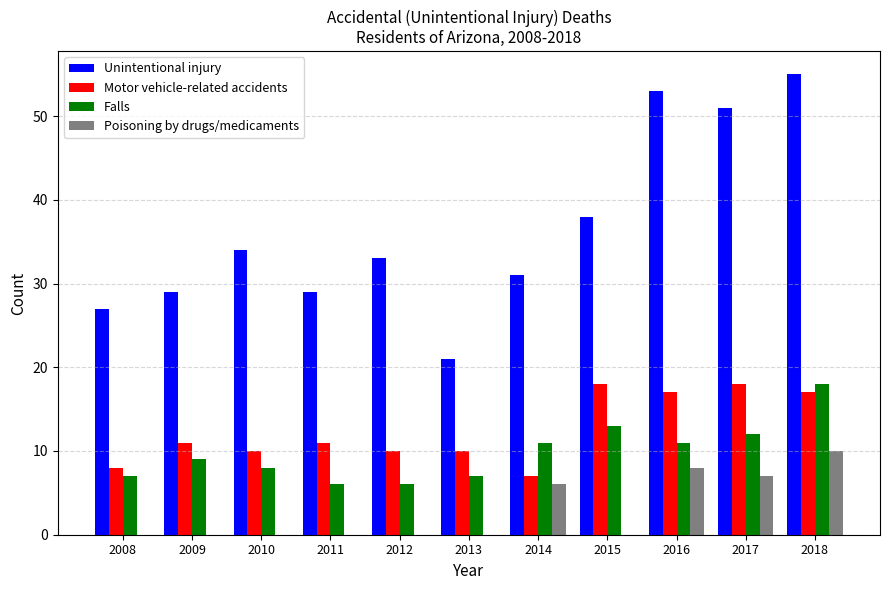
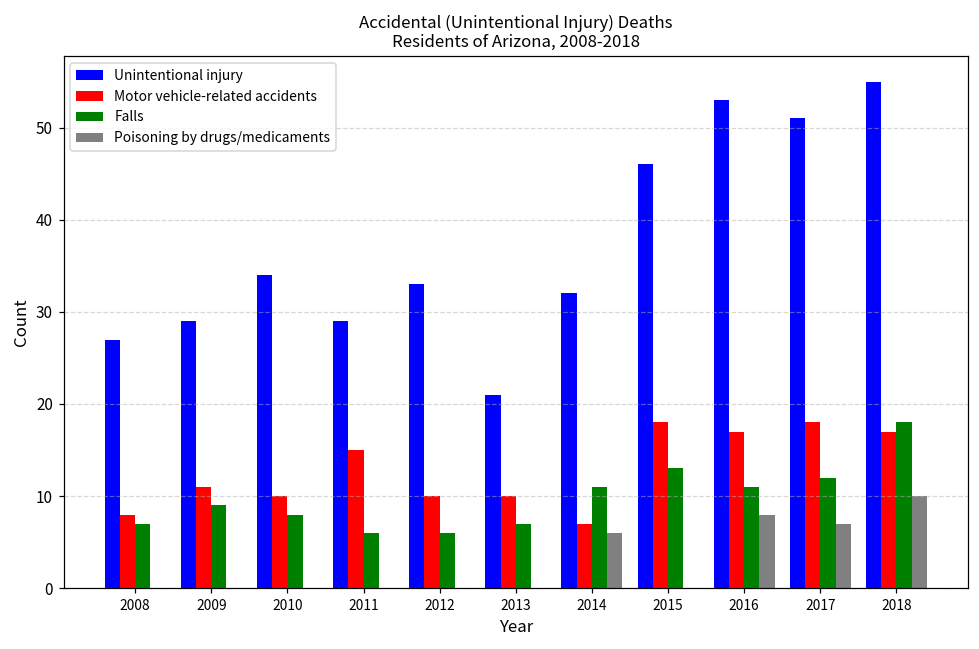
Motor vehicle-related accidents, 2011: 11 -> 15
Unintentional injury, 2014: 31 -> 32
Unintentional injury, 2015: 38 -> 46
